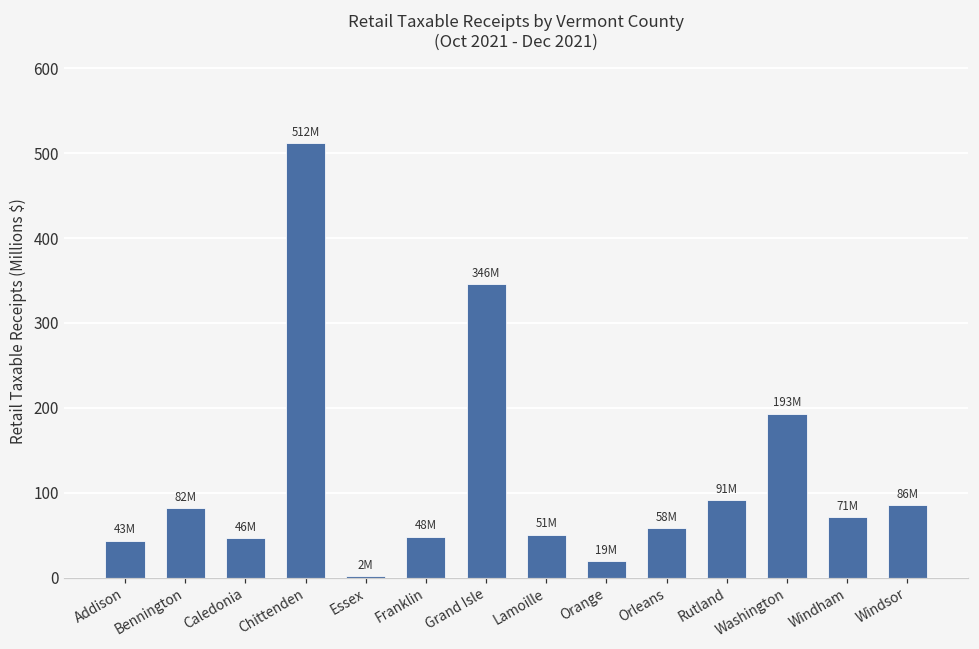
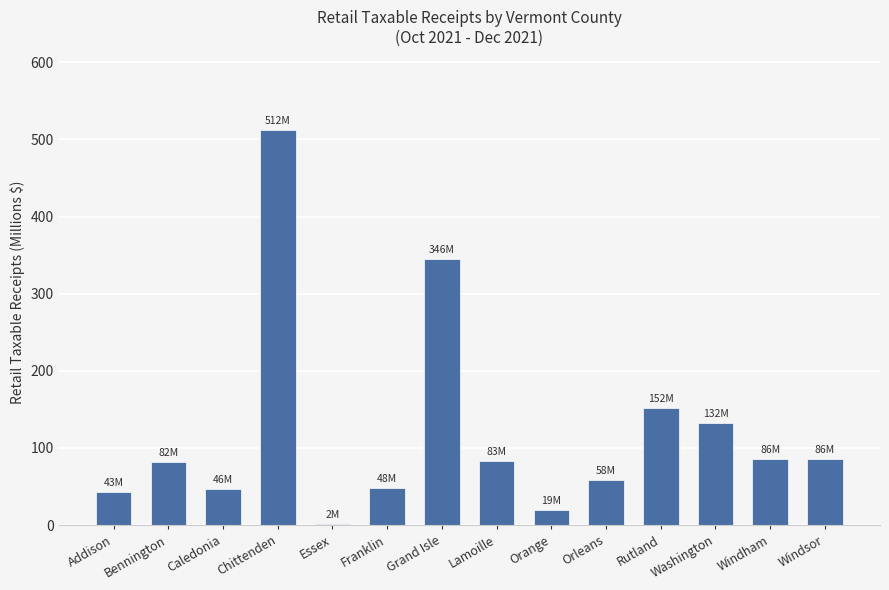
Lamoille: 51M -> 83M
Rutland: 91M -> 152M
Washington: 193M -> 132M
Windham: 71M -> 86M
